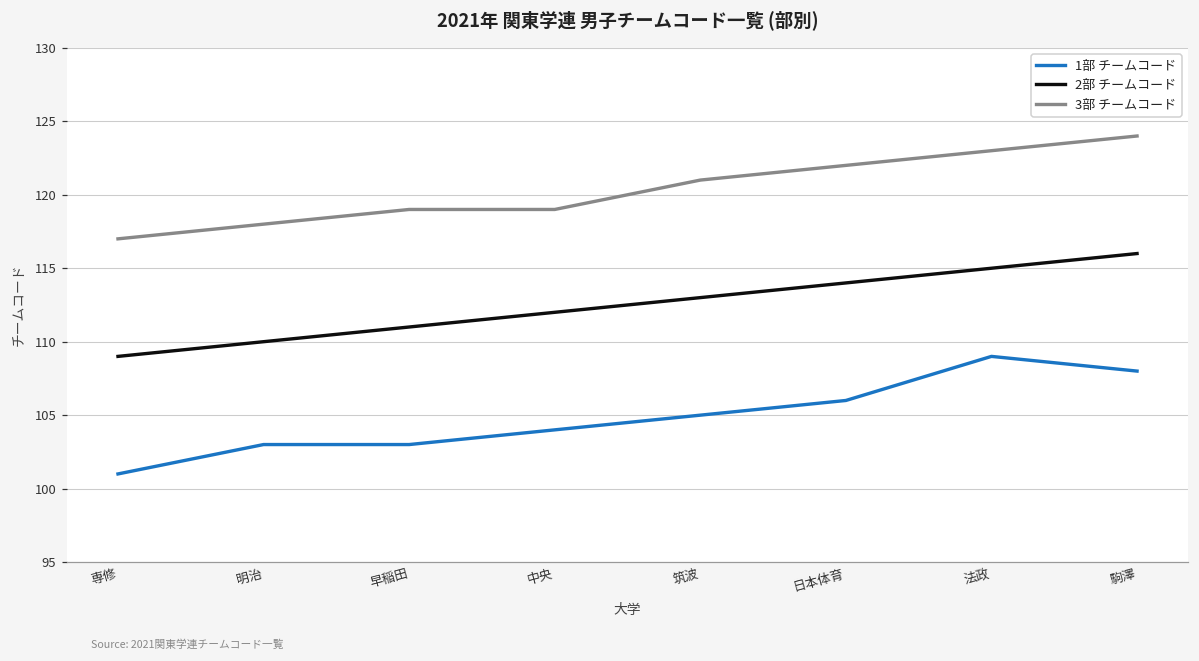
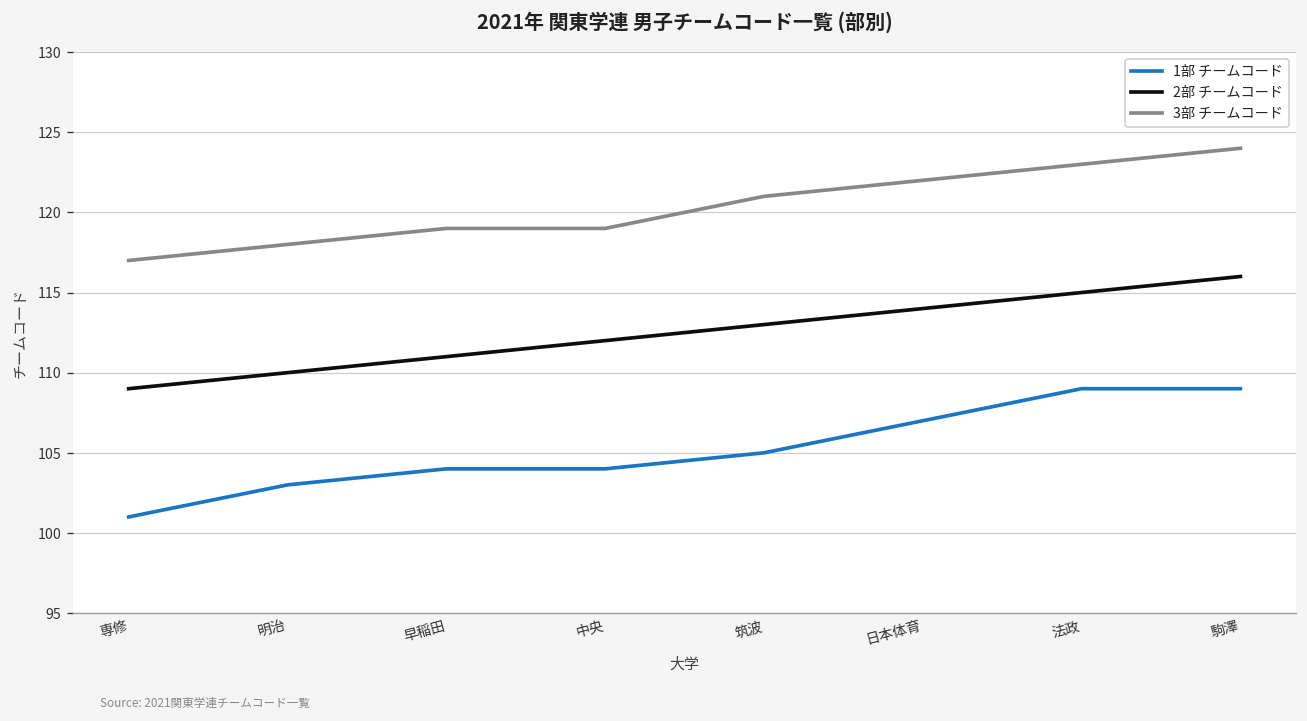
1部 チームコード, 早稲田: 103 -> 104
1部 チームコード, 日本体育: 106 -> 107
1部 チームコード, 駒澤: 108 -> 109
